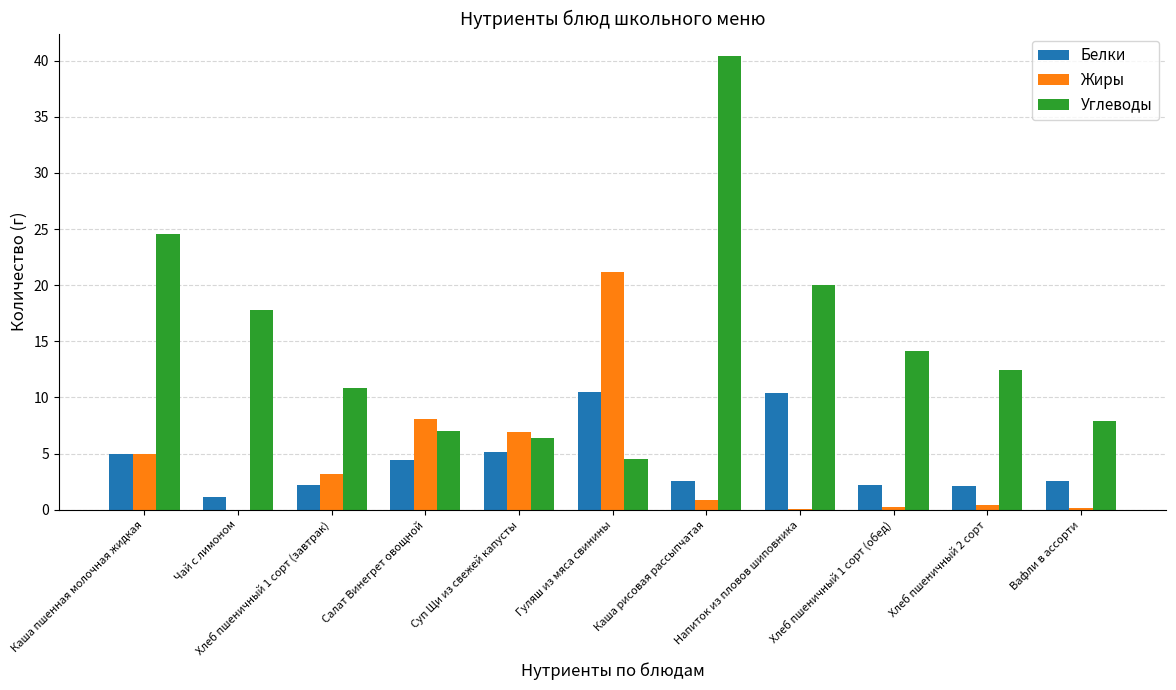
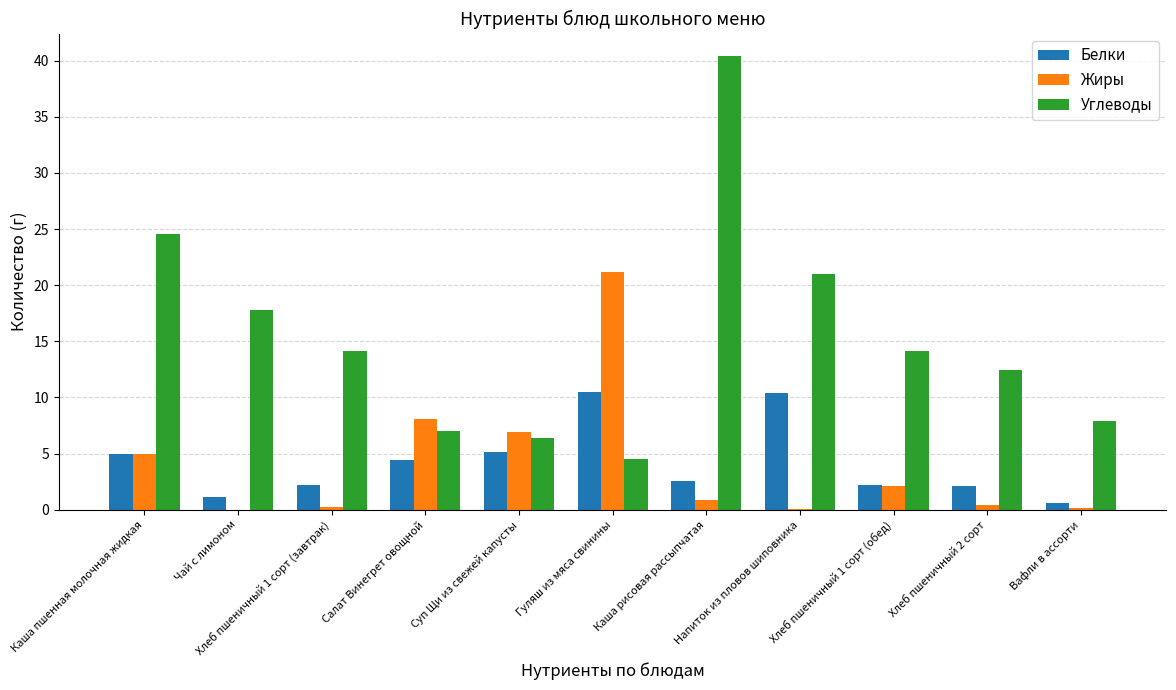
Жиры, Хлеб пшеничный 1 сорт (завтрак): 3.1 -> 0.2
Углеводы, Хлеб пшеничный 1 сорт (завтрак): 10.8 -> 14.1
Углеводы, Напиток из пловов шиповника: 20 -> 21
Жиры, Хлеб пшеничный 1 сорт (обед): 0.2 -> 2.1
Белки, Вафли в ассорти: 2.5 -> 0.6
